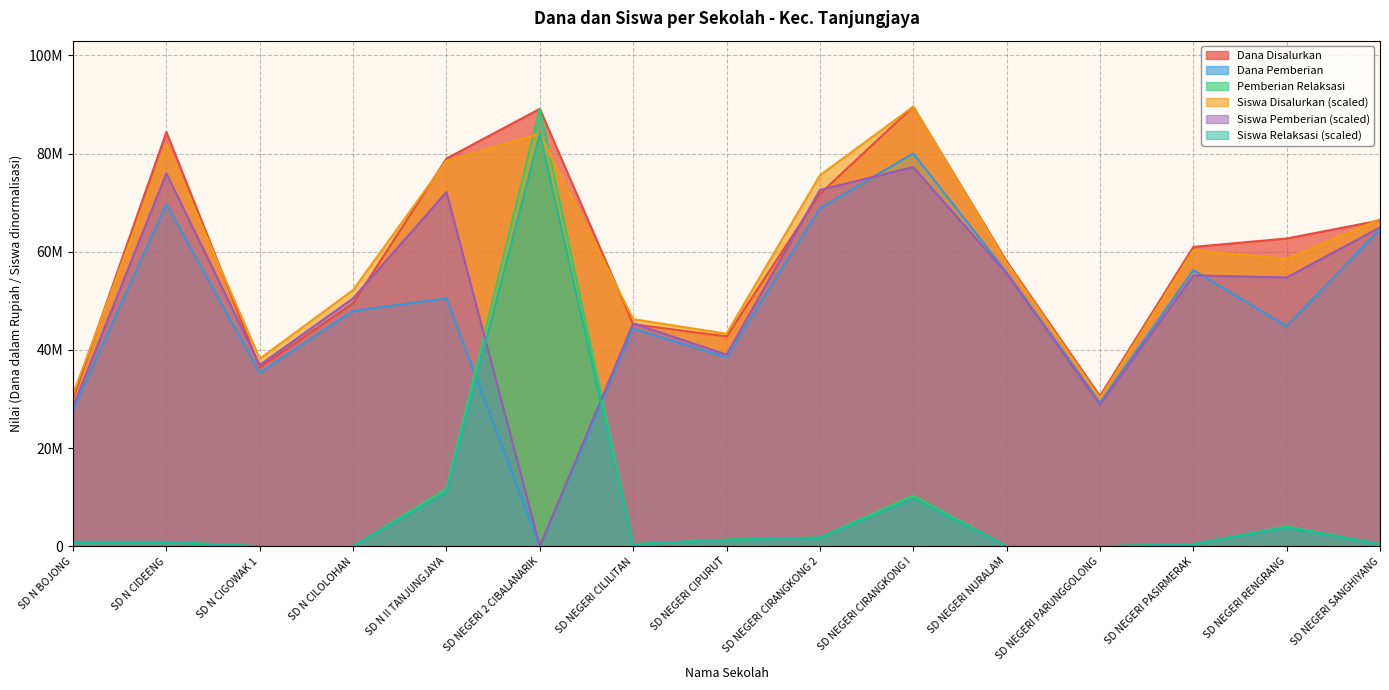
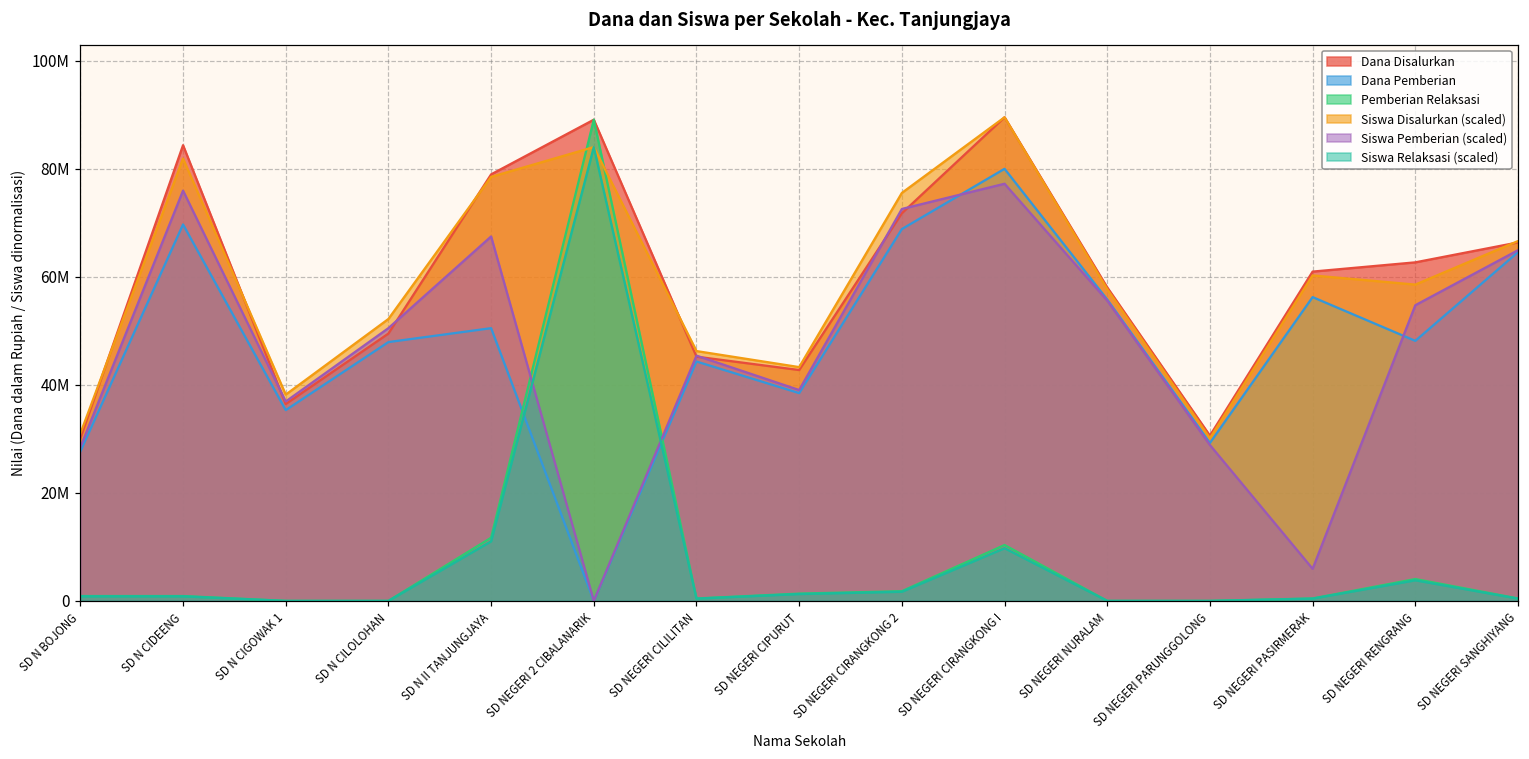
Siswa Pemberian (scaled), SD N II TANJUNGJAYA: 72000000 -> 67000000
Siswa Pemberian (scaled), SD NEGERI PASIRMERAK: 55000000 -> 6000000
Dana Pemberian, SD NEGERI RENGRANG: 45000000 -> 48000000
